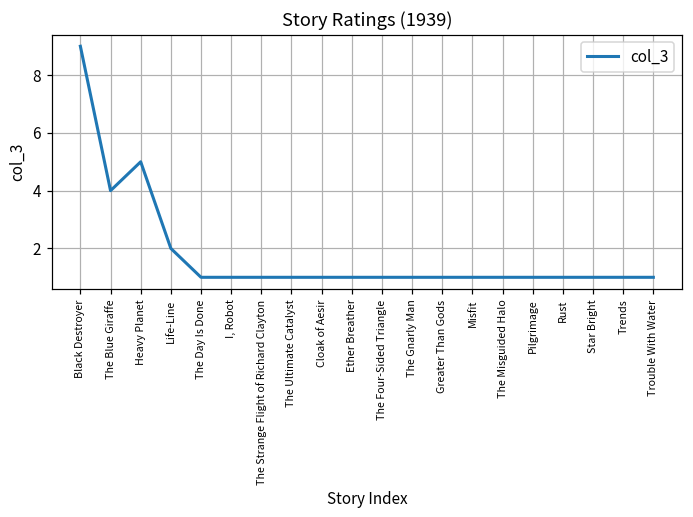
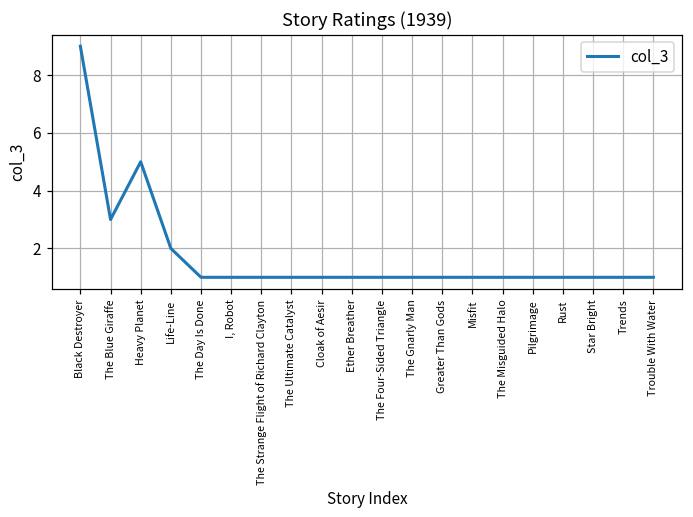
The Blue Giraffe: 4 -> 3
